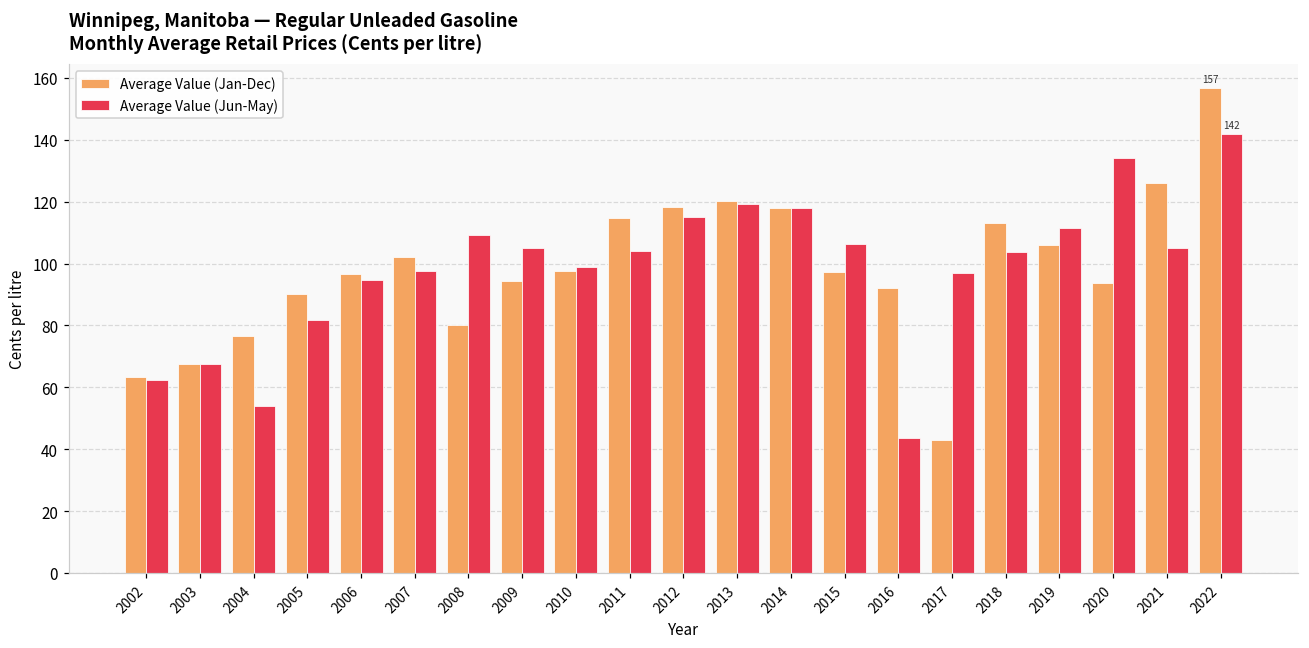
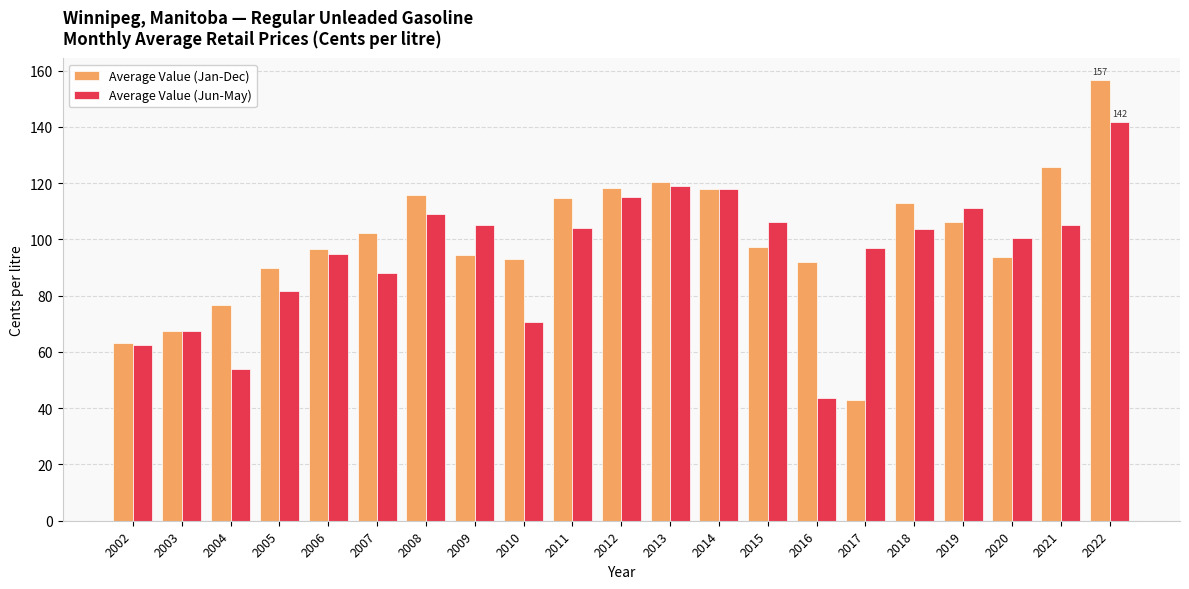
Average Value (Jun-May), 2007: 98 -> 88
Average Value (Jan-Dec), 2008: 80 -> 116
Average Value (Jan-Dec), 2010: 97 -> 93
Average Value (Jun-May), 2010: 99 -> 71
Average Value (Jun-May), 2020: 134 -> 101
